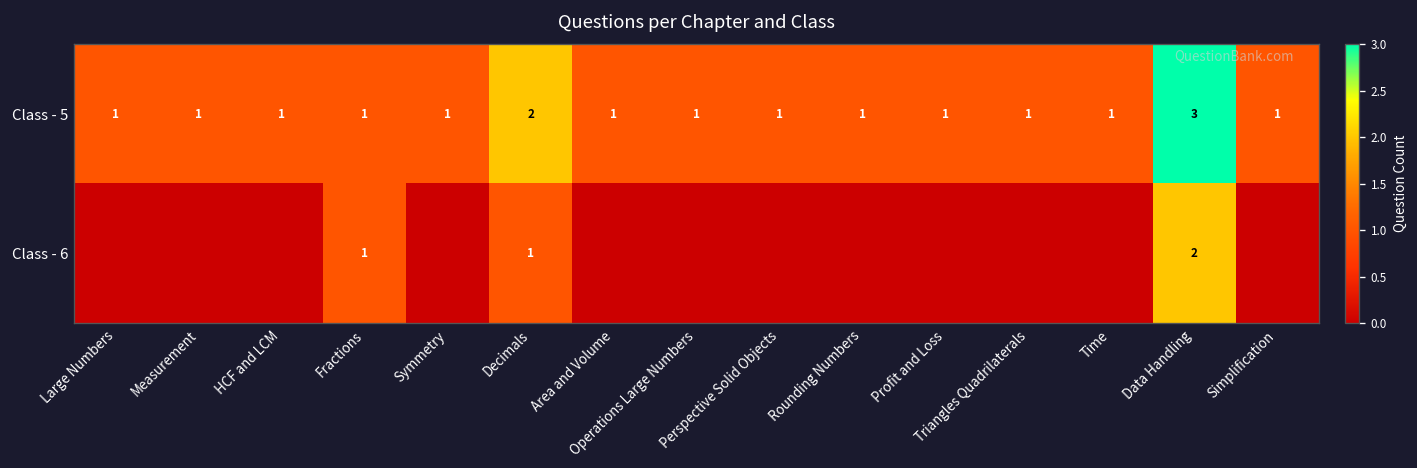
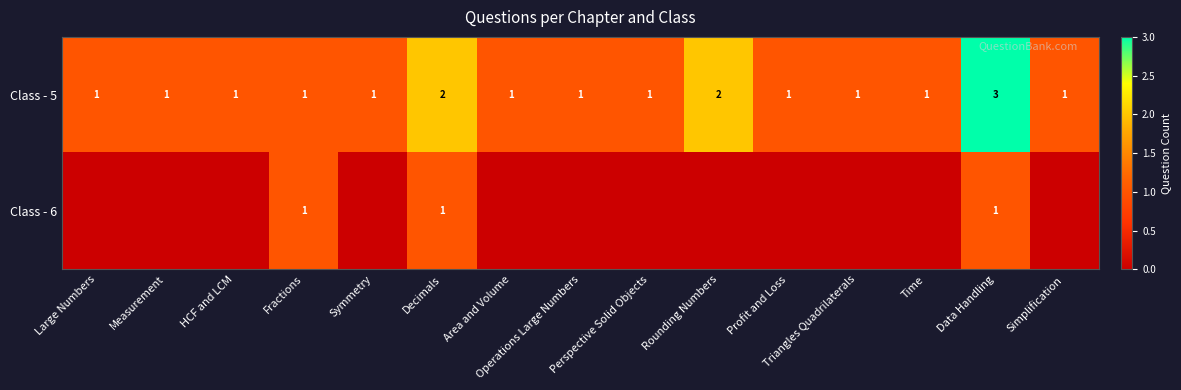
Class - 5, Rounding Numbers: 1 -> 2
Class - 6, Data Handling: 2 -> 1
